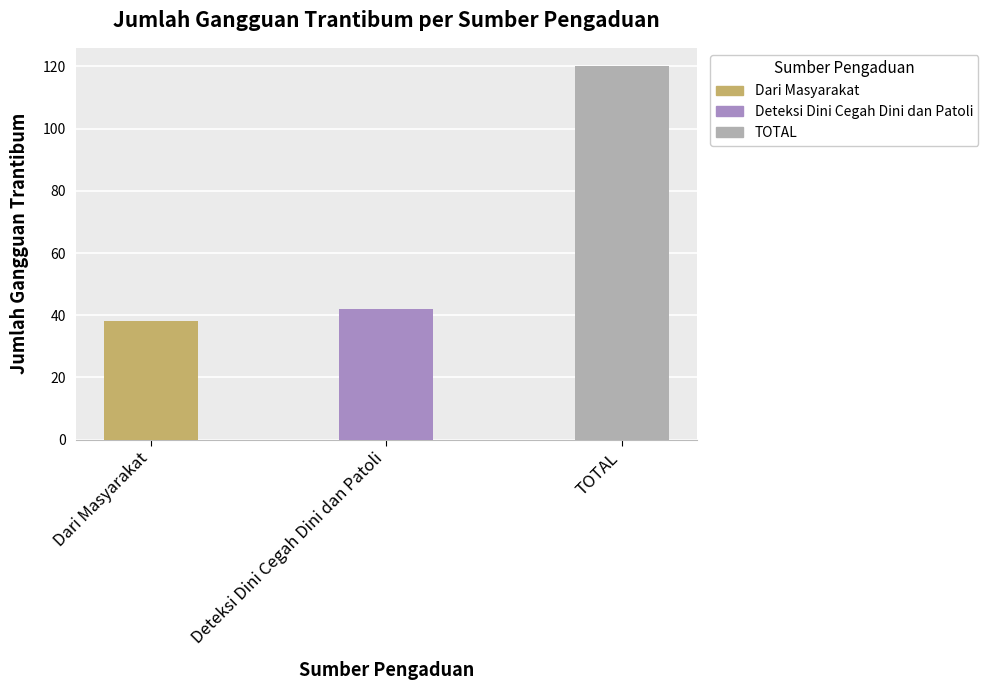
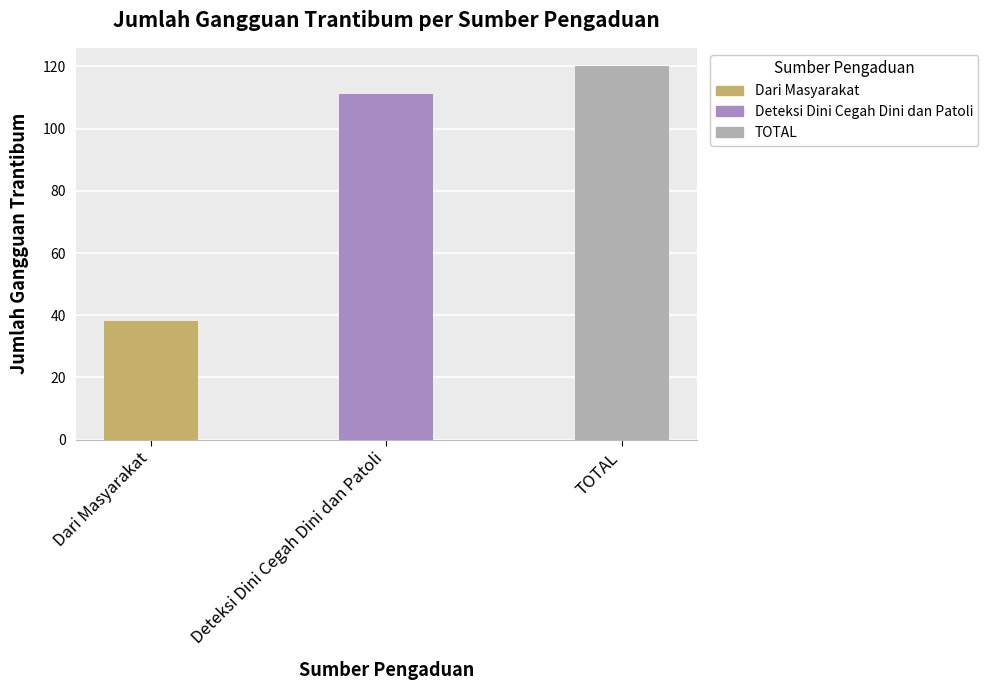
Deteksi Dini Cegah Dini dan Patoli: 42 -> 111
